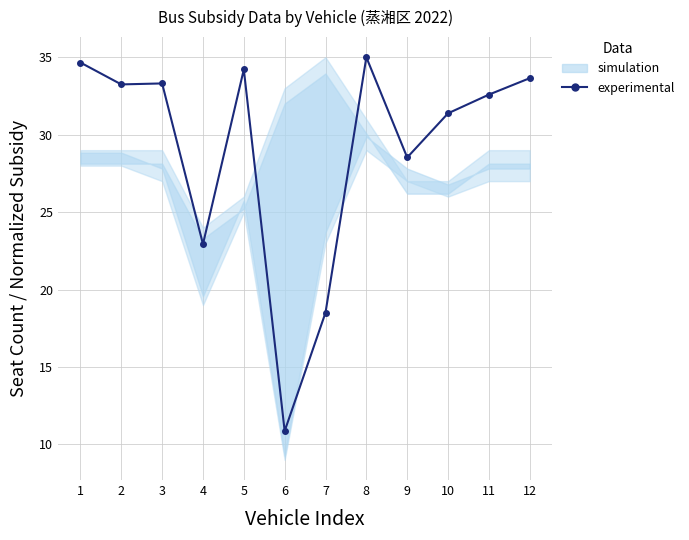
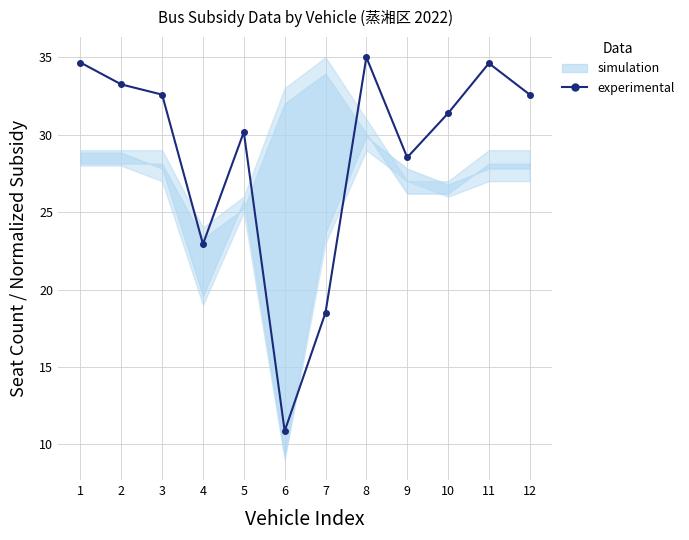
experimental, 3: 33.3 -> 32.6
experimental, 5: 34.2 -> 30.2
experimental, 11: 32.6 -> 34.6
experimental, 12: 33.6 -> 32.6
